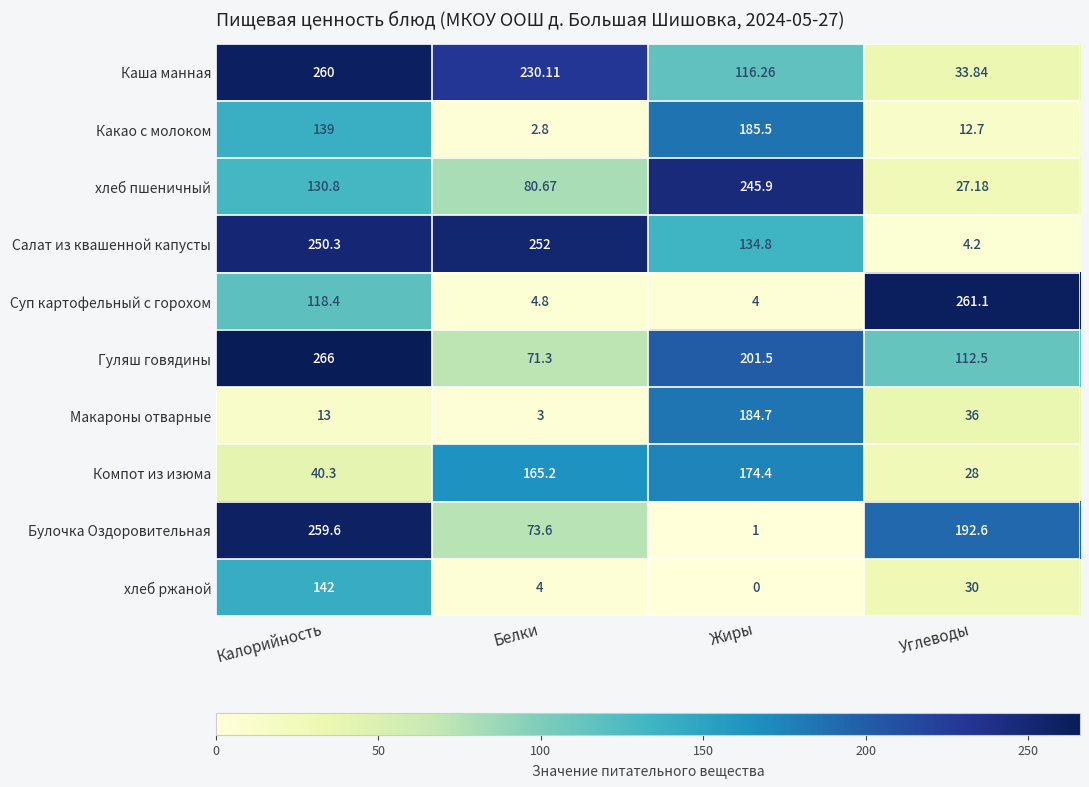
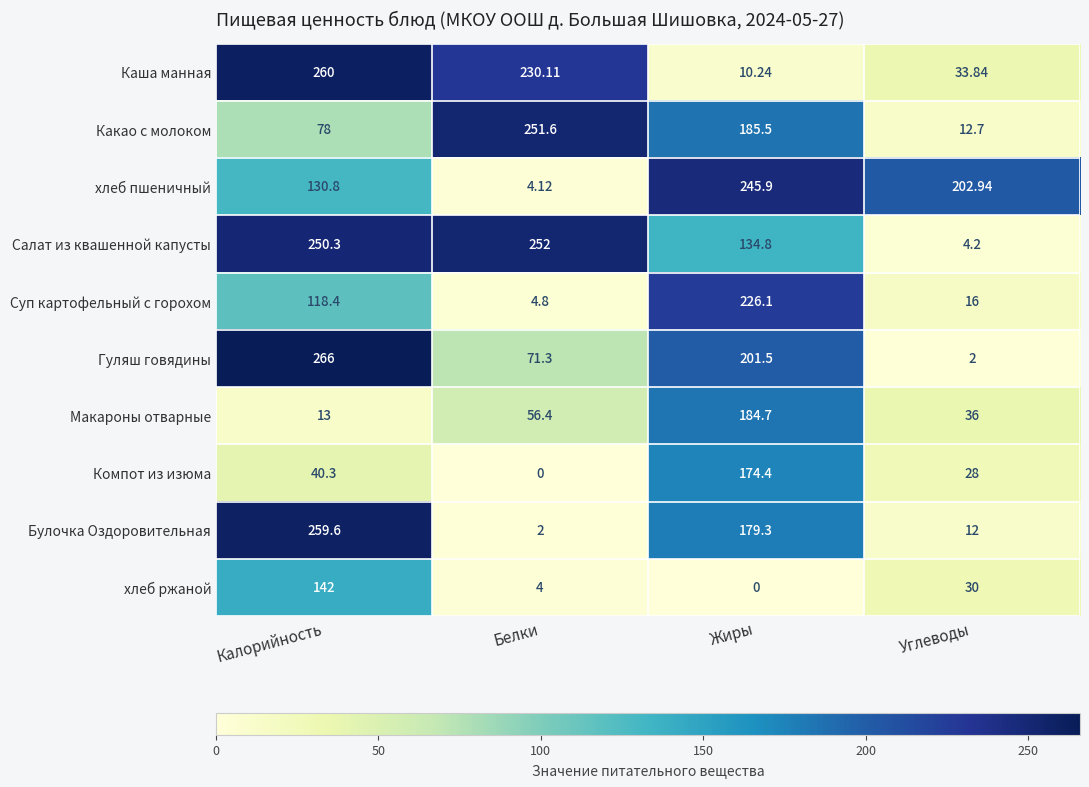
Каша манная, Жиры: 116.26 -> 10.24
Какао с молоком, Калорийность: 139 -> 78
Какао с молоком, Белки: 2.8 -> 251.6
хлеб пшеничный, Белки: 80.67 -> 4.12
хлеб пшеничный, Углеводы: 27.18 -> 202.94
Суп картофельный с горохом, Жиры: 4 -> 226.1
Суп картофельный с горохом, Углеводы: 261.1 -> 16
Гуляш говядины, Углеводы: 112.5 -> 2
Макароны отварные, Белки: 3 -> 56.4
Компот из изюма, Белки: 165.2 -> 0
Булочка Оздоровительная, Белки: 73.6 -> 2
Булочка Оздоровительная, Жиры: 1 -> 179.3
Булочка Оздоровительная, Углеводы: 192.6 -> 12
